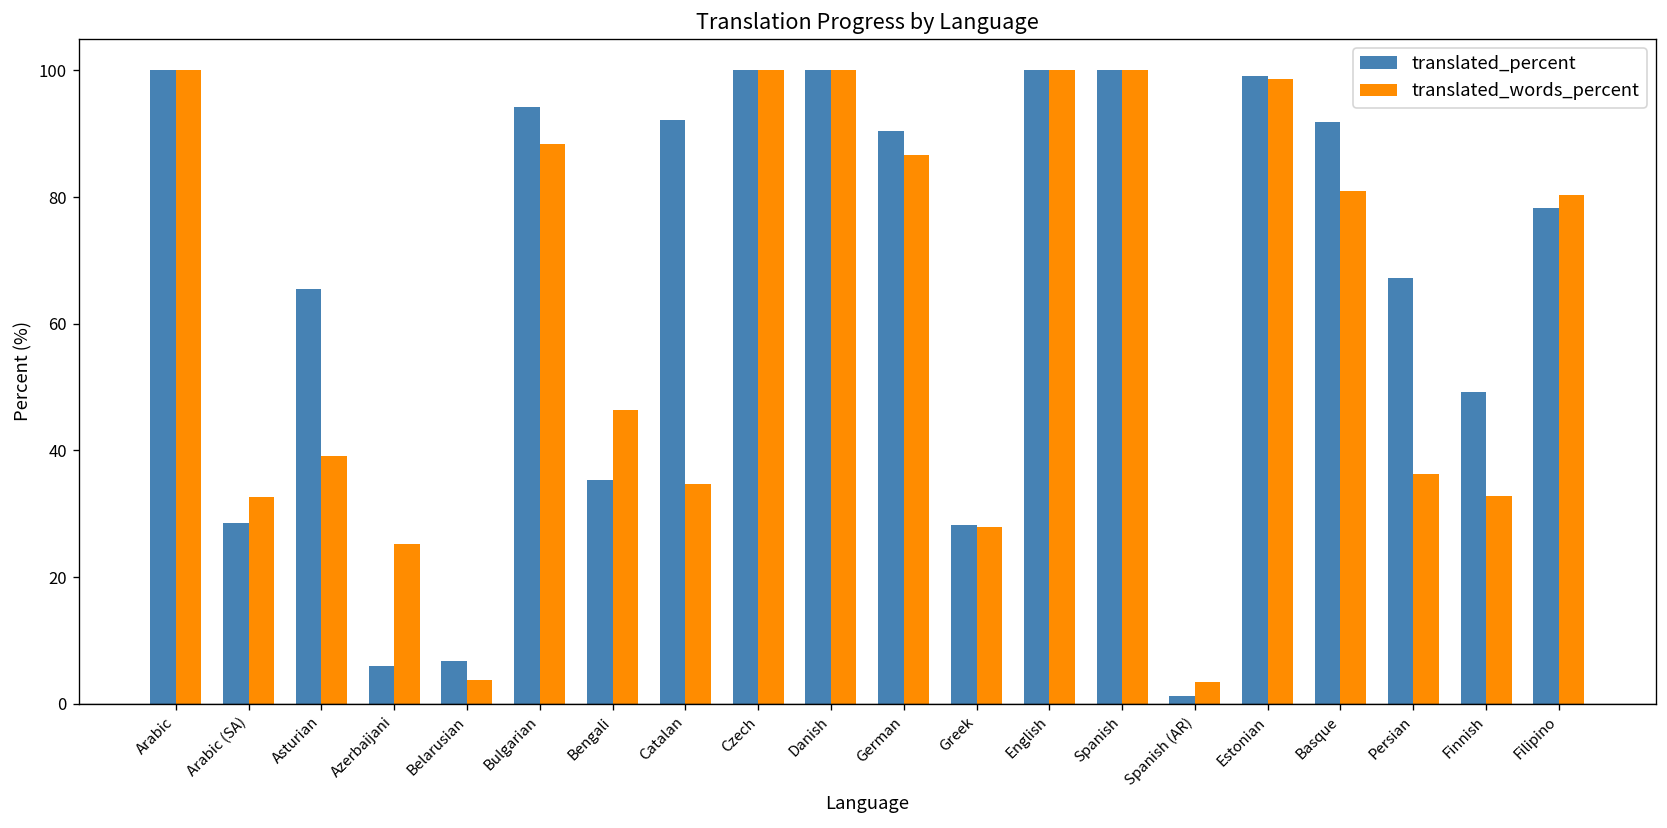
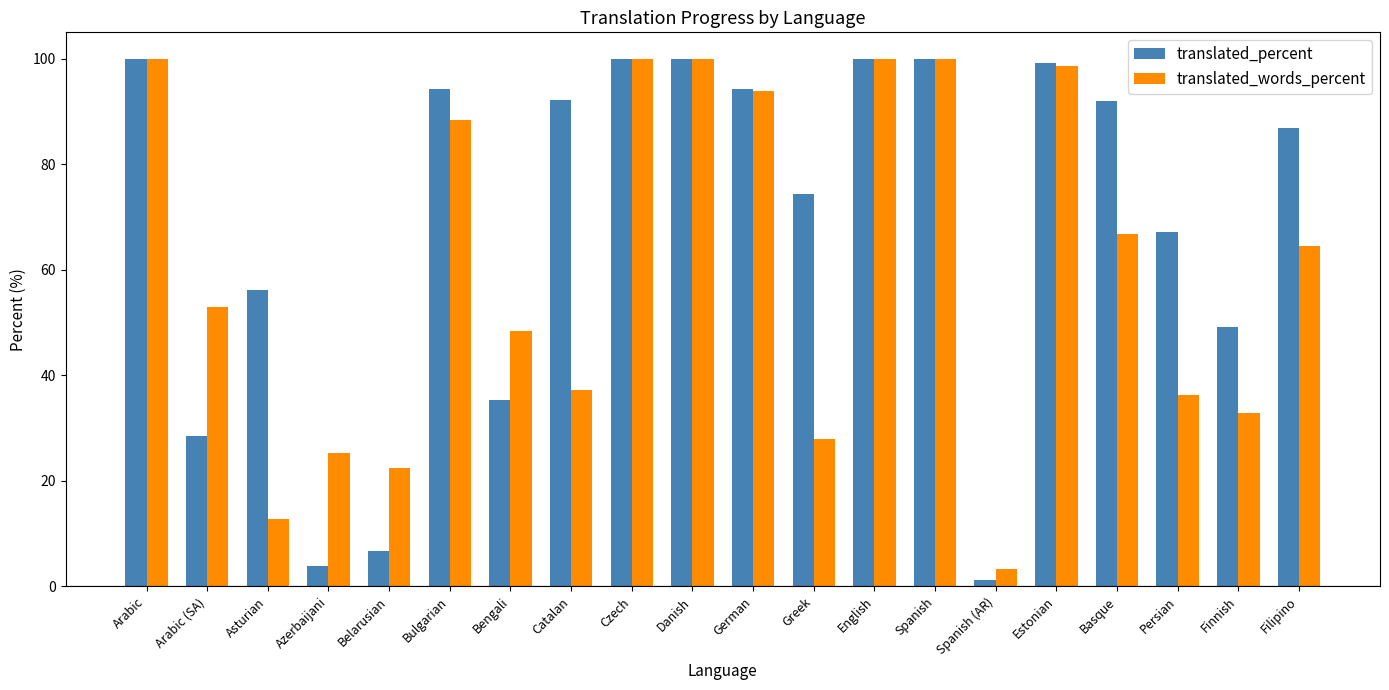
translated_words_percent, Arabic (SA): 33 -> 53
translated_percent, Asturian: 66 -> 56
translated_words_percent, Asturian: 39 -> 13
translated_percent, Azerbaijani: 6 -> 4
translated_words_percent, Belarusian: 4 -> 23
translated_words_percent, Bengali: 46 -> 48
translated_words_percent, Catalan: 35 -> 37
translated_percent, German: 90 -> 94
translated_words_percent, German: 87 -> 94
translated_percent, Greek: 28 -> 74
translated_words_percent, Basque: 81 -> 67
translated_percent, Filipino: 78 -> 87
translated_words_percent, Filipino: 80 -> 65
